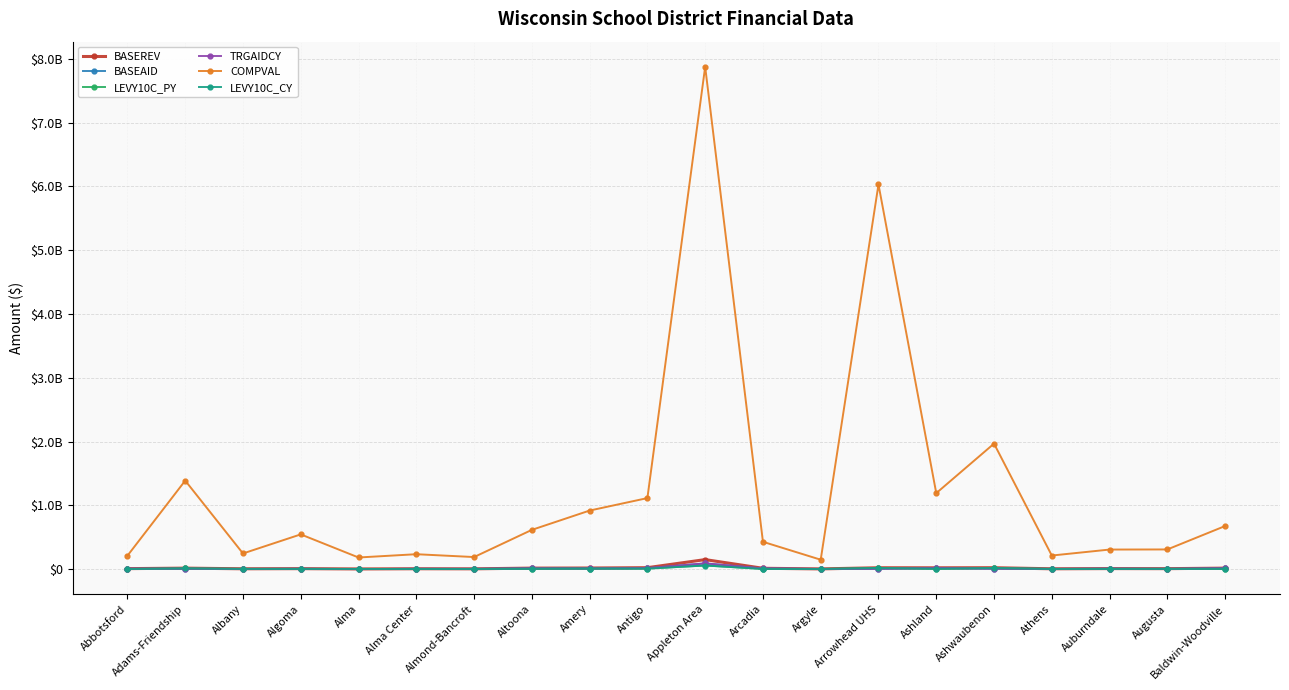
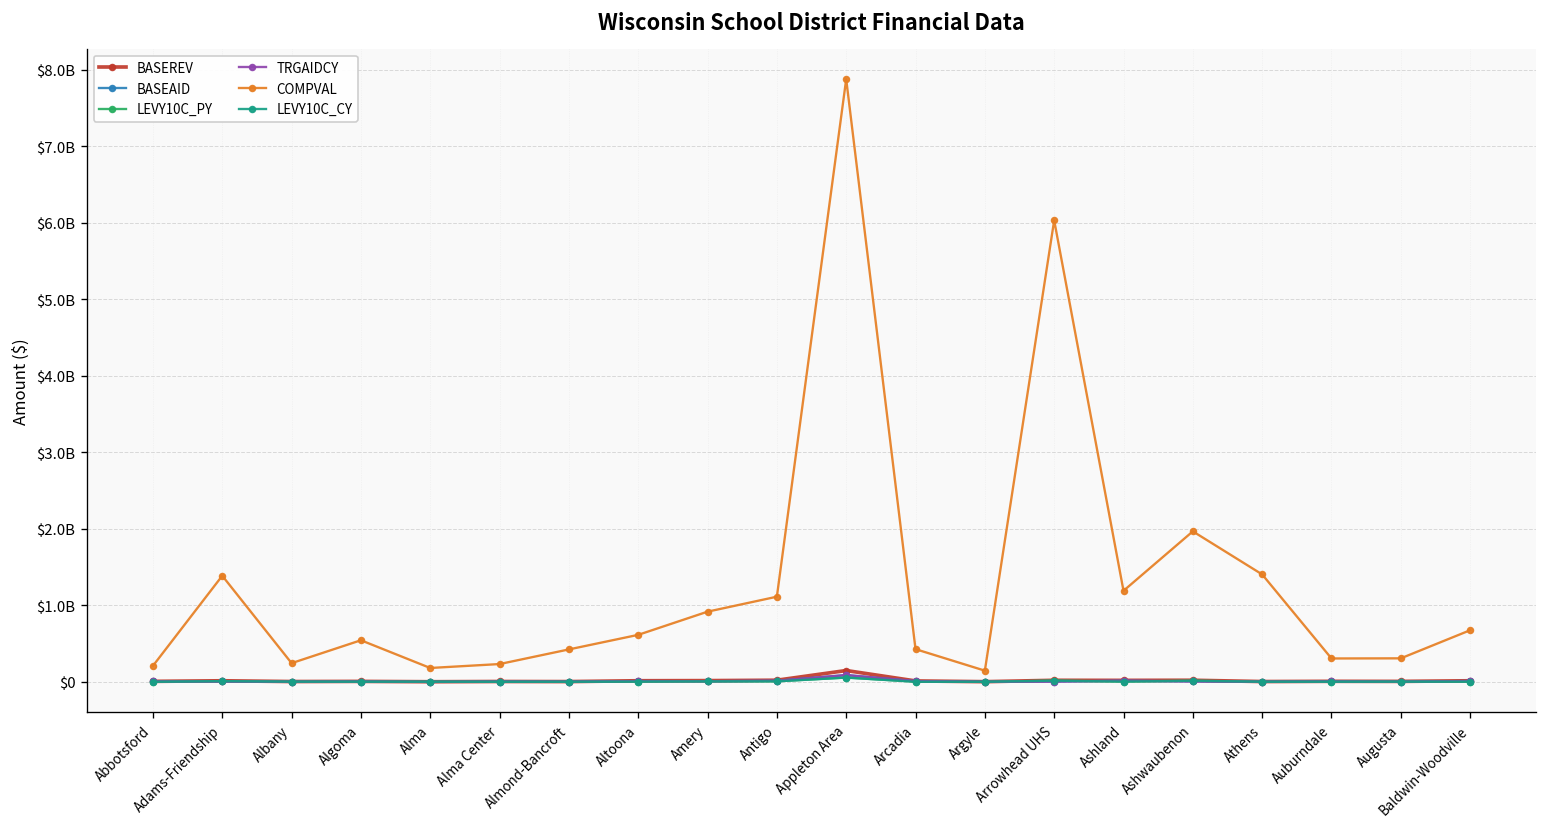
COMPVAL, Almond-Bancroft: $200000000 -> $400000000
COMPVAL, Athens: $200000000 -> $1400000000
